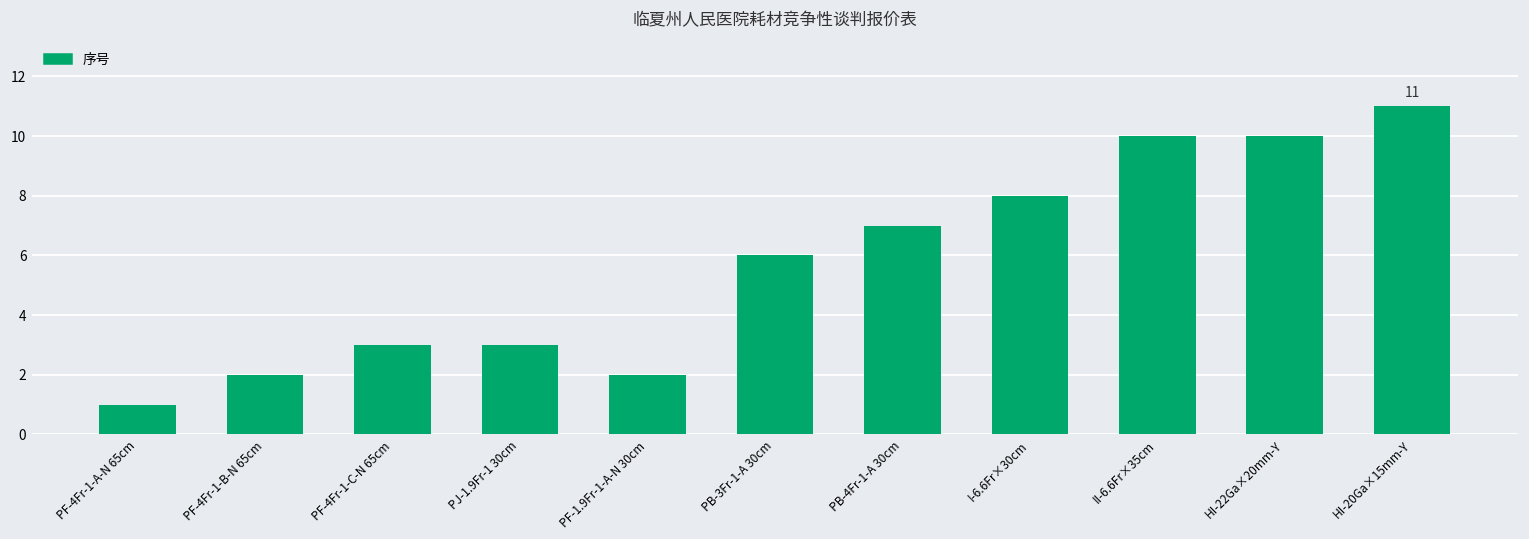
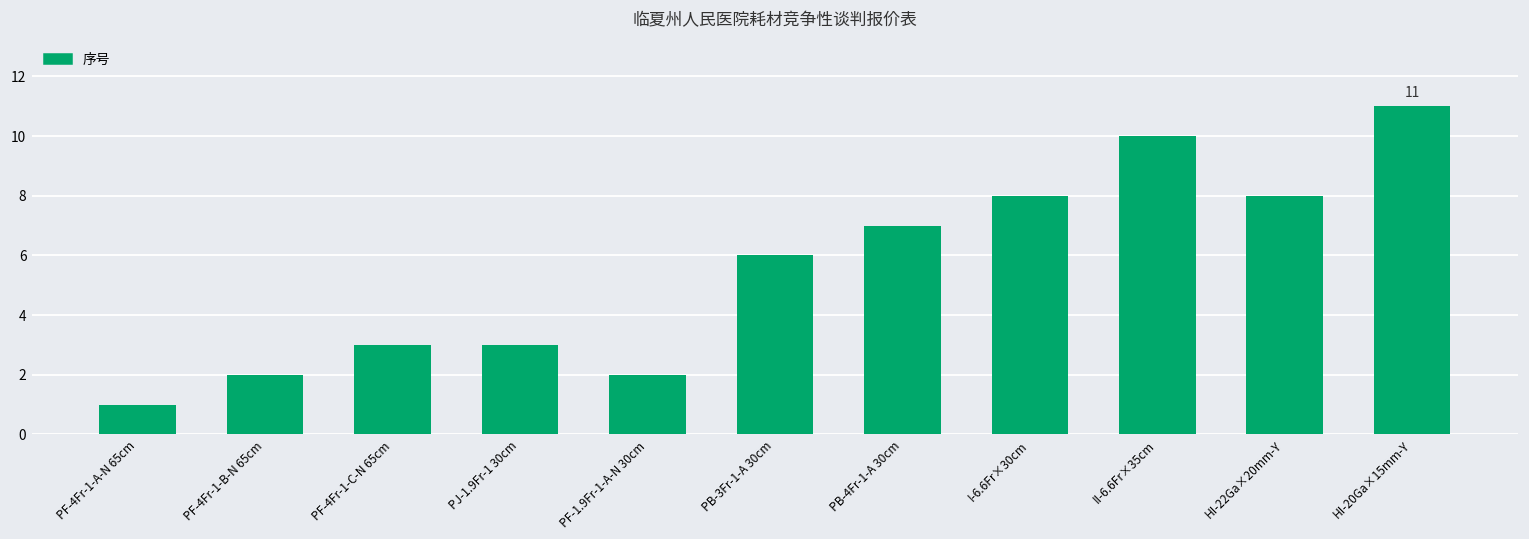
HI-22Ga×20mm-Y: 10 -> 8
